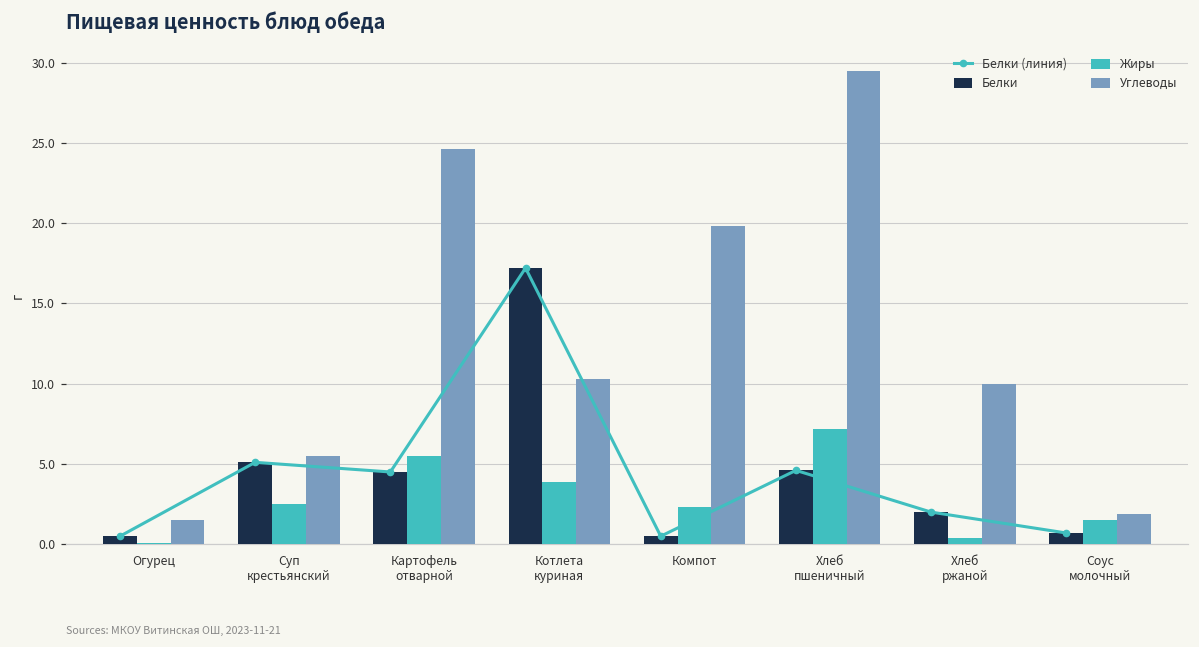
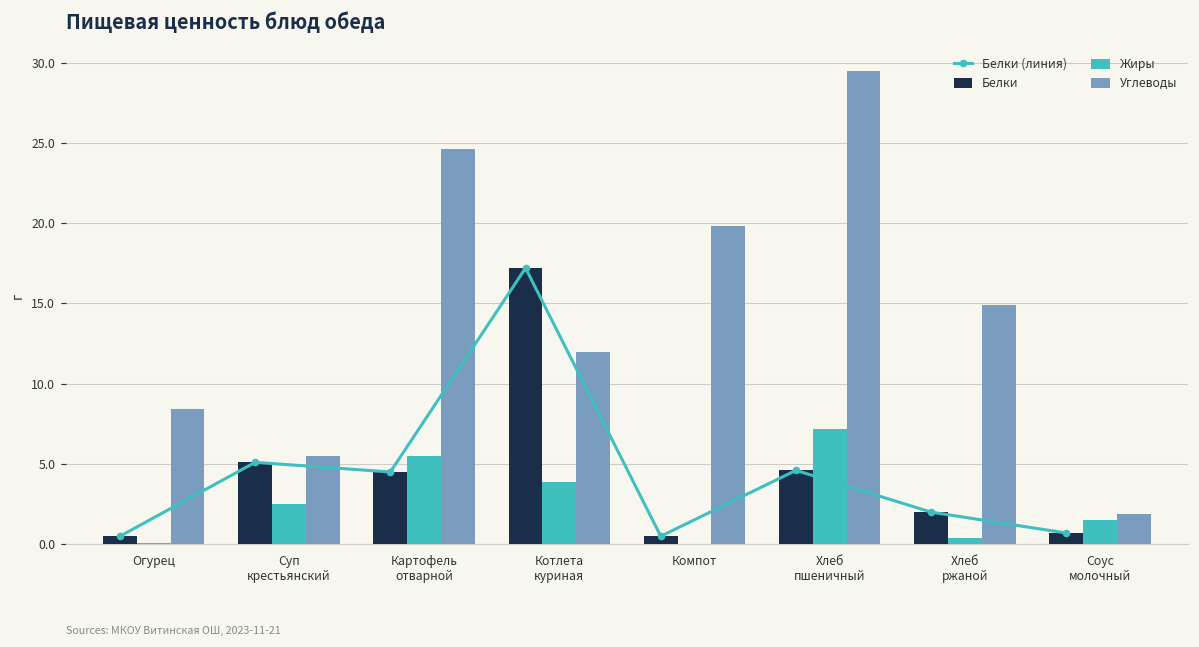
Углеводы, Огурец: 1.5 -> 8.4
Углеводы, Котлета куриная: 10.3 -> 12.0
Жиры, Компот: 2.3 -> 0.0
Углеводы, Хлеб ржаной: 10.0 -> 14.9
